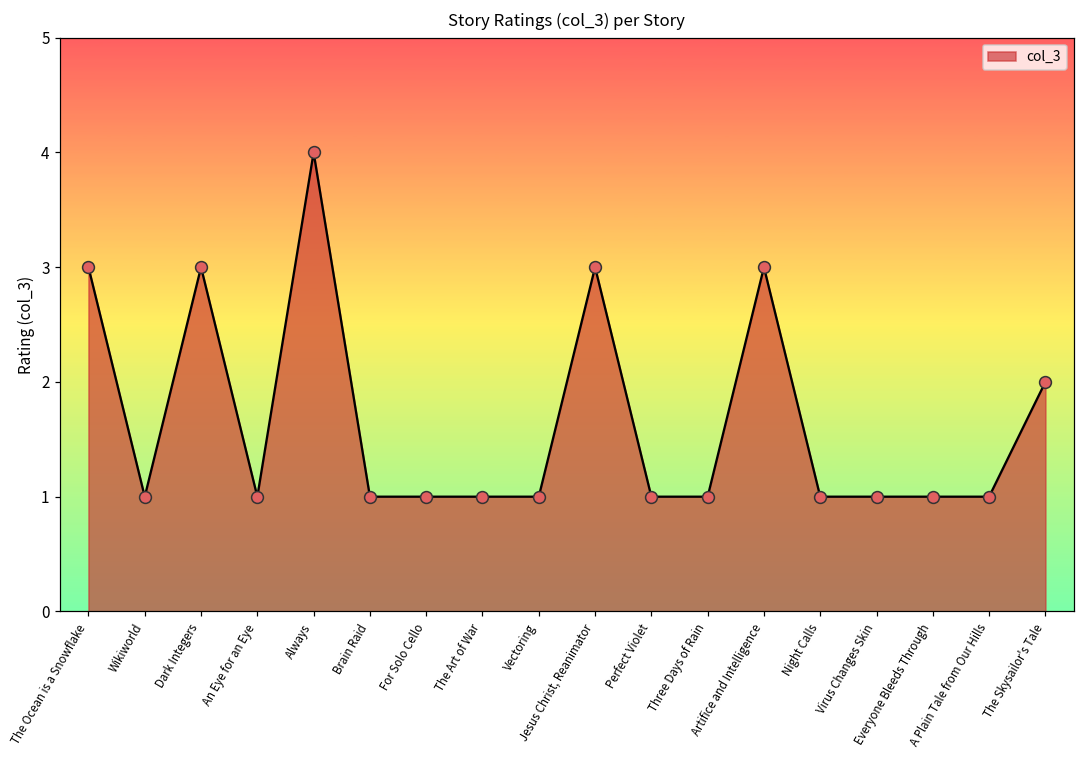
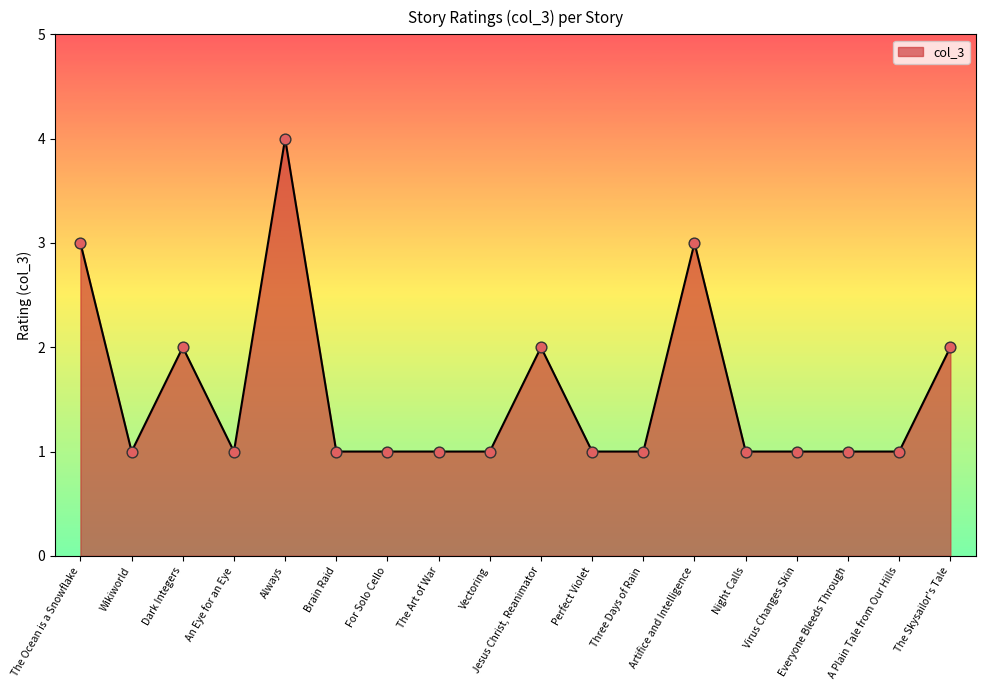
Dark Integers: 3 -> 2
Jesus Christ, Reanimator: 3 -> 2
